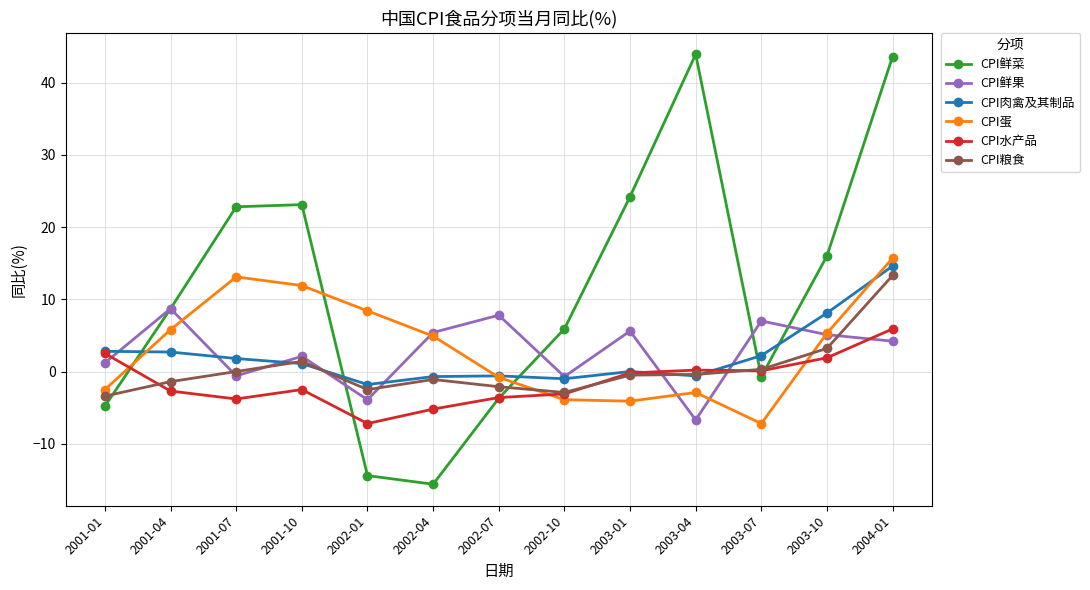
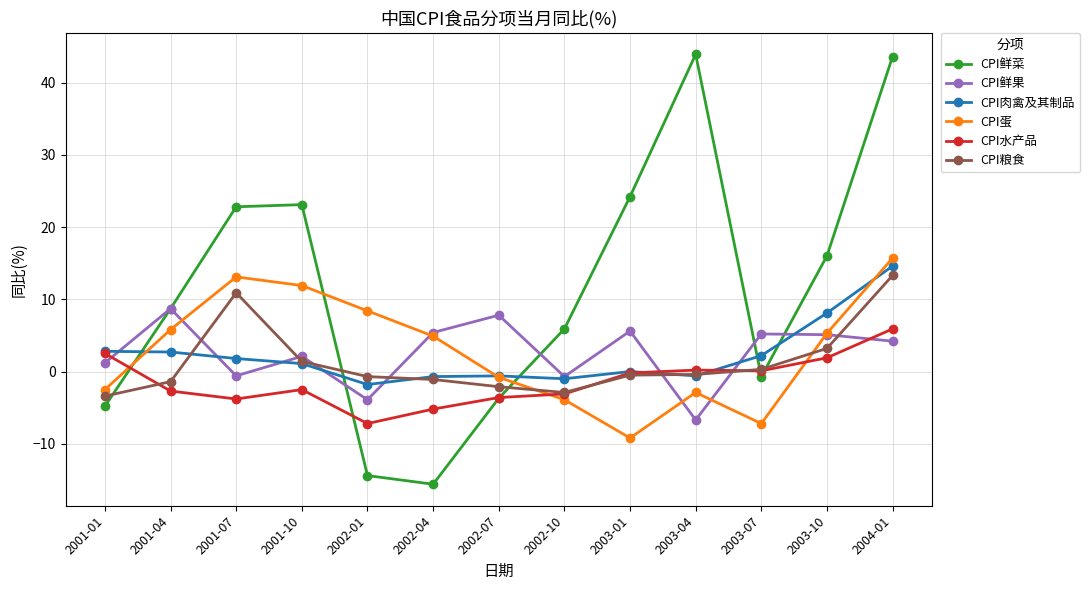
CPI粮食, 2001-07: 0 -> 11
CPI粮食, 2002-01: -3 -> -1
CPI蛋, 2003-01: -4 -> -9
CPI鲜果, 2003-07: 7 -> 5
